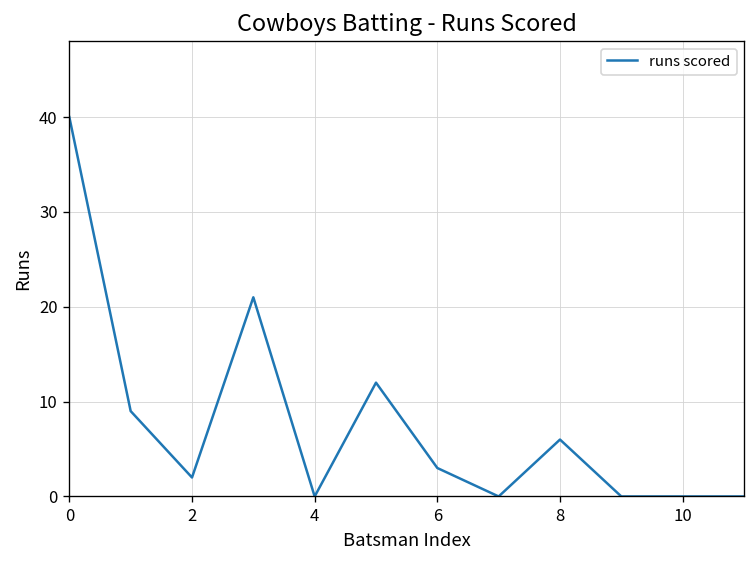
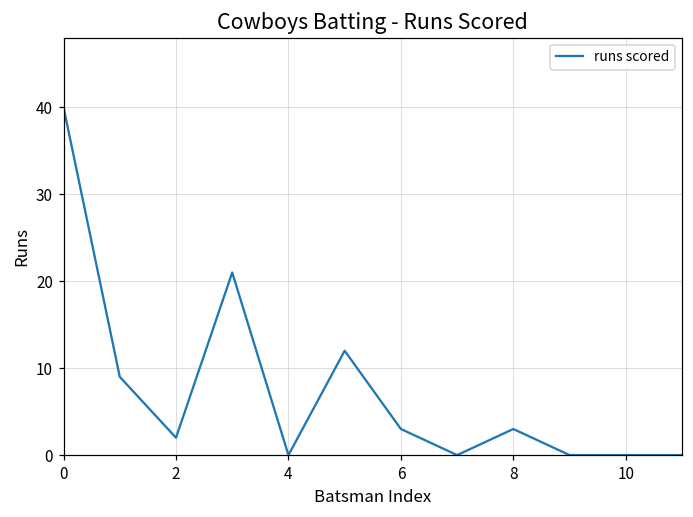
8: 6 -> 3
